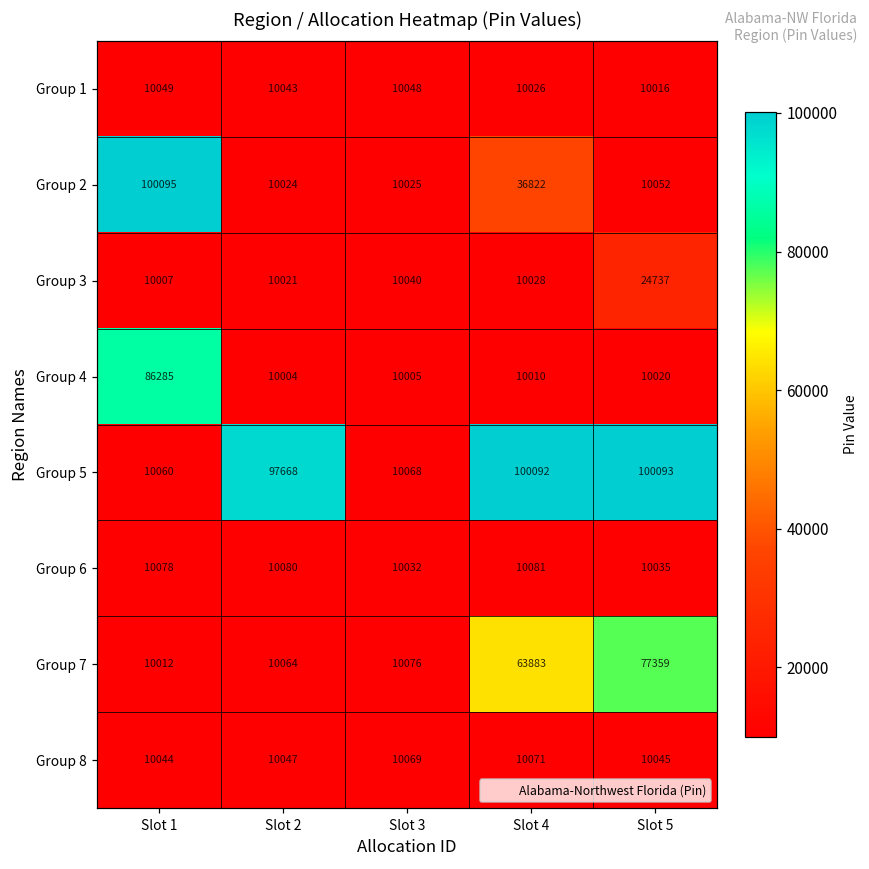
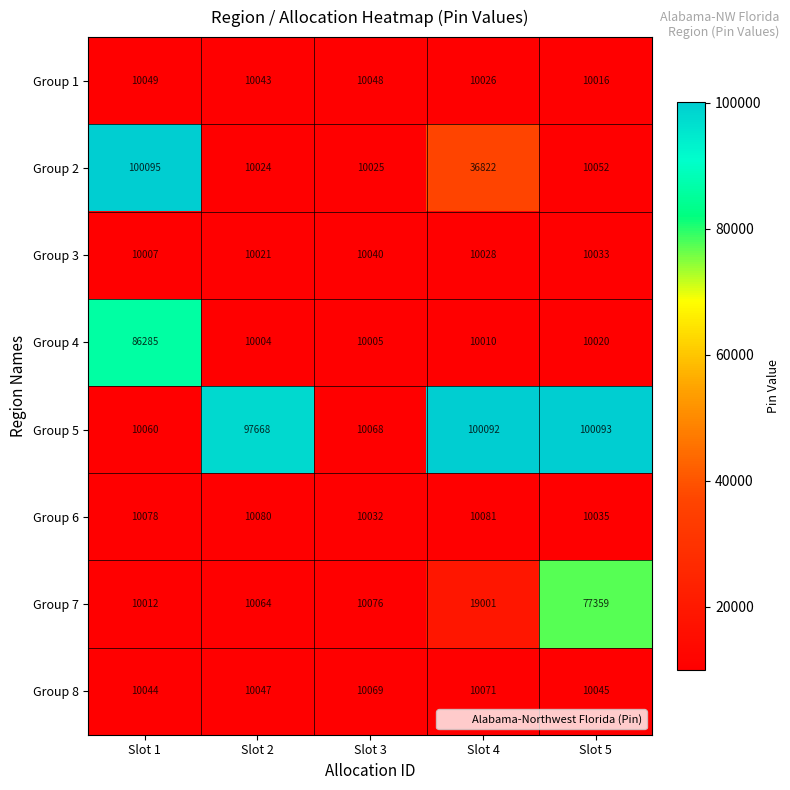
Group 3, Slot 5: 24737 -> 10033
Group 7, Slot 4: 63883 -> 19001
